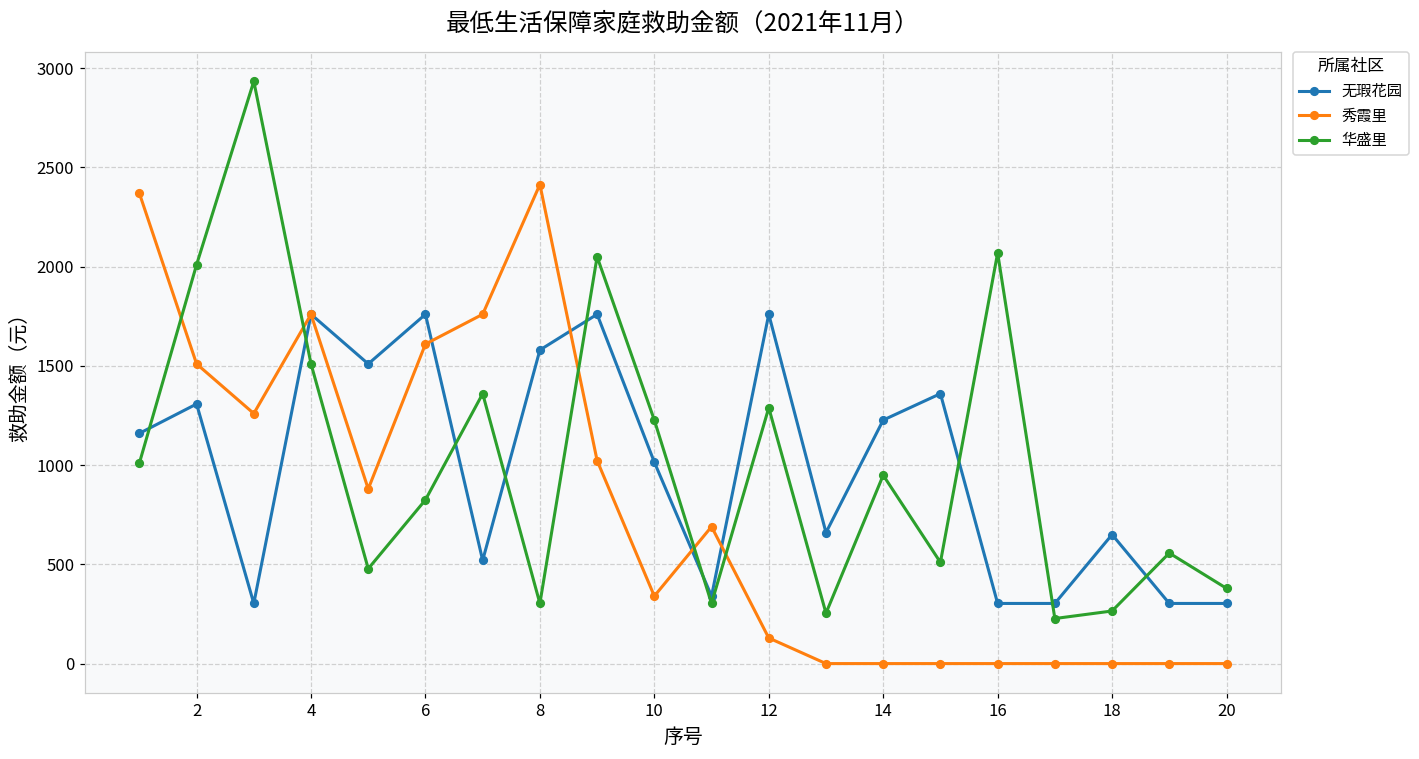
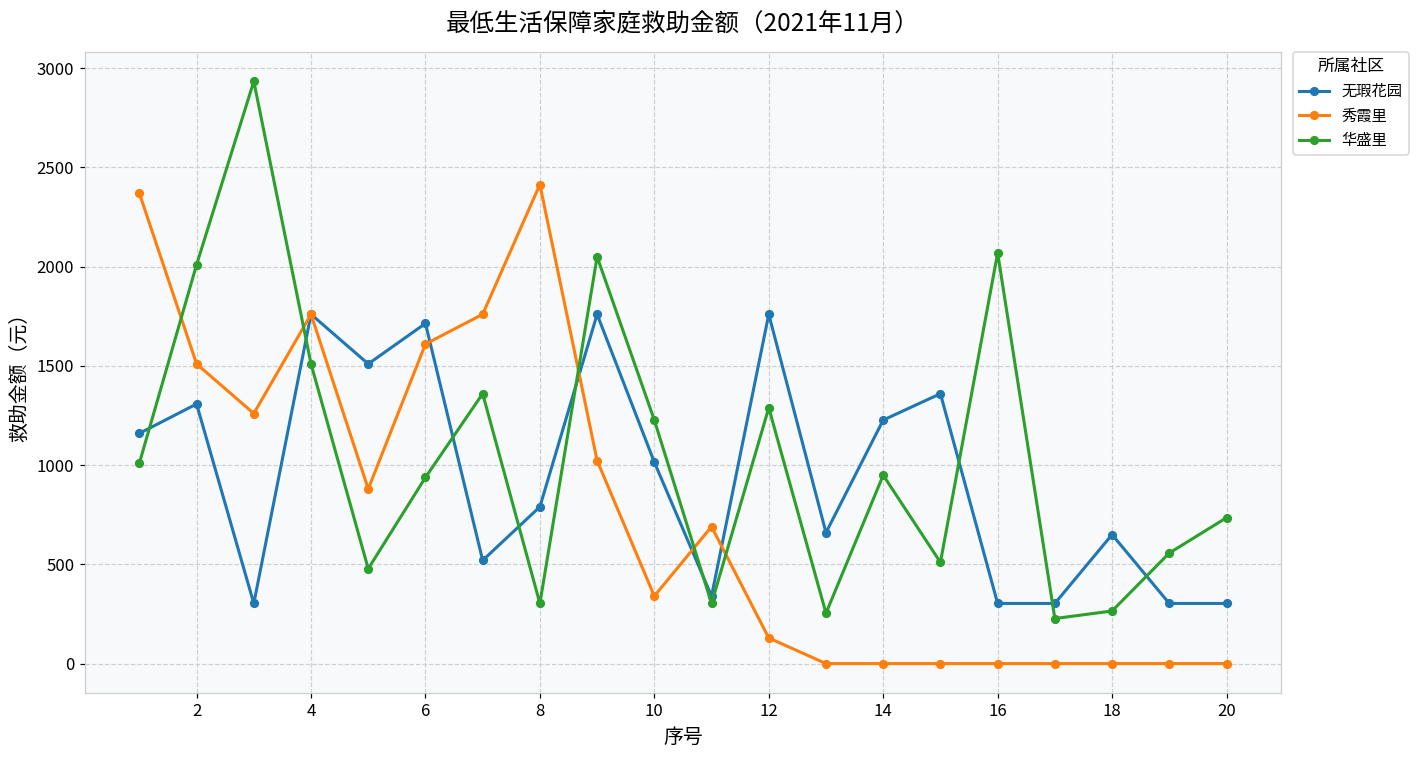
无瑕花园, 6: 1760 -> 1710
华盛里, 6: 830 -> 940
无瑕花园, 8: 1580 -> 790
华盛里, 20: 380 -> 740
